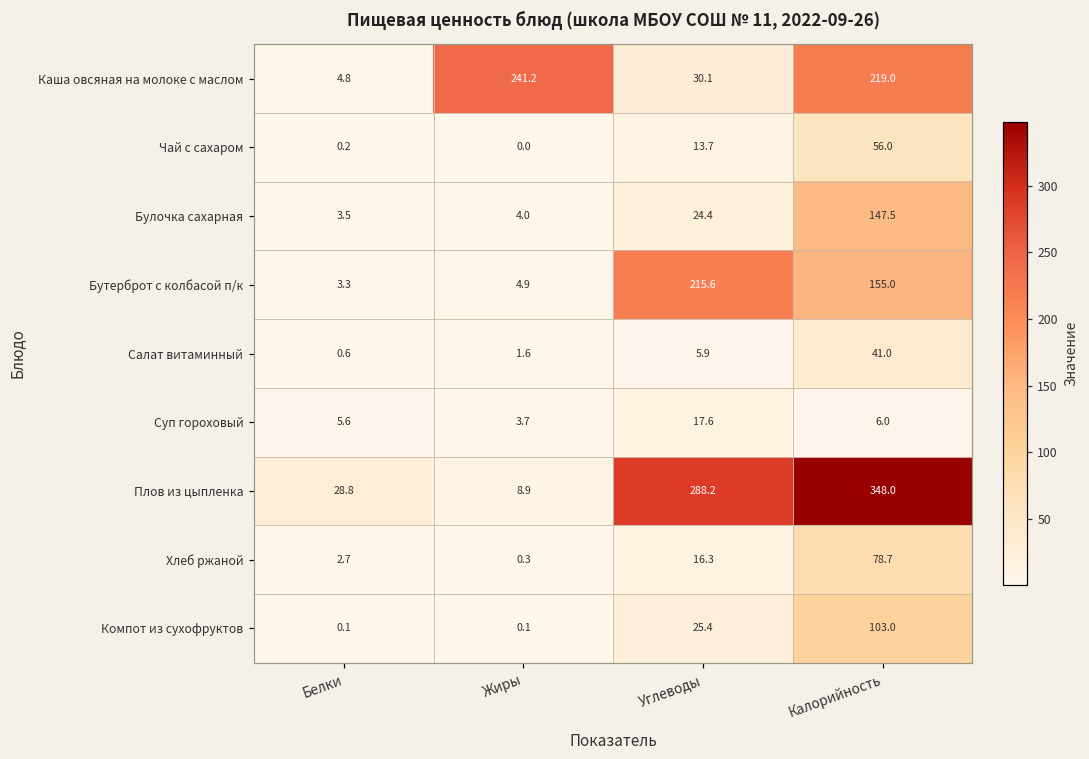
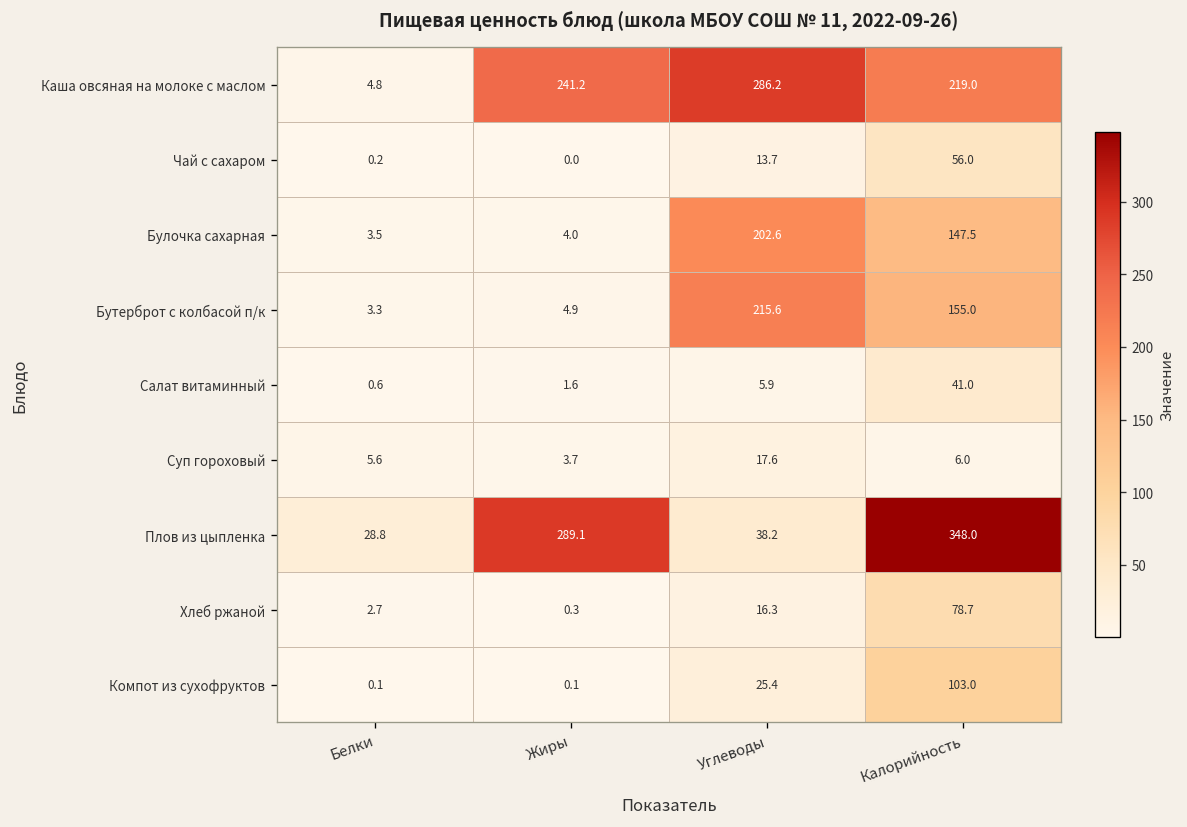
Каша овсяная на молоке с маслом, Углеводы: 30.1 -> 286.2
Булочка сахарная, Углеводы: 24.4 -> 202.6
Плов из цыпленка, Жиры: 8.9 -> 289.1
Плов из цыпленка, Углеводы: 288.2 -> 38.2
